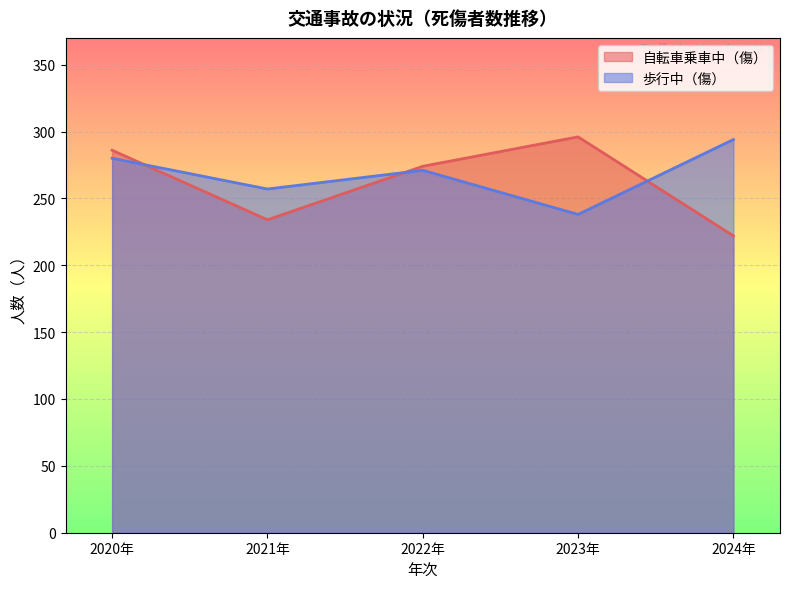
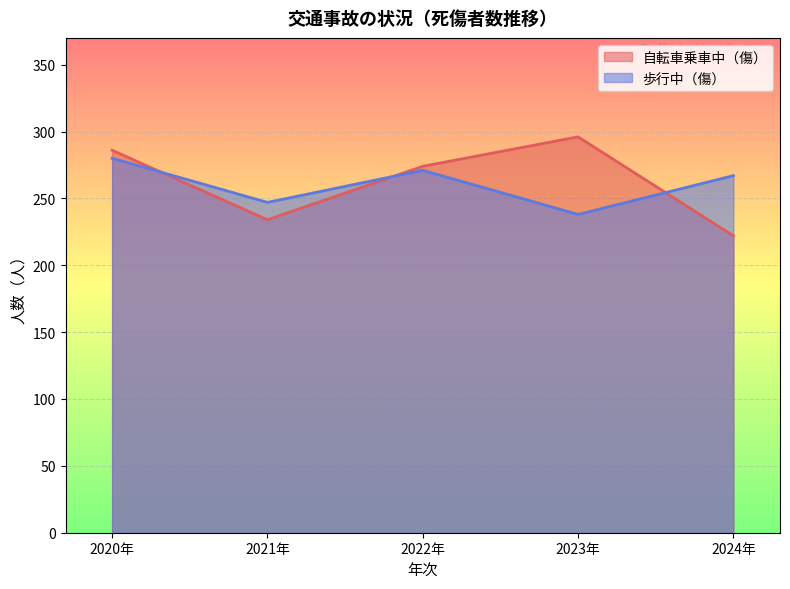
歩行中（傷）, 2021年: 257 -> 247
歩行中（傷）, 2024年: 294 -> 267
